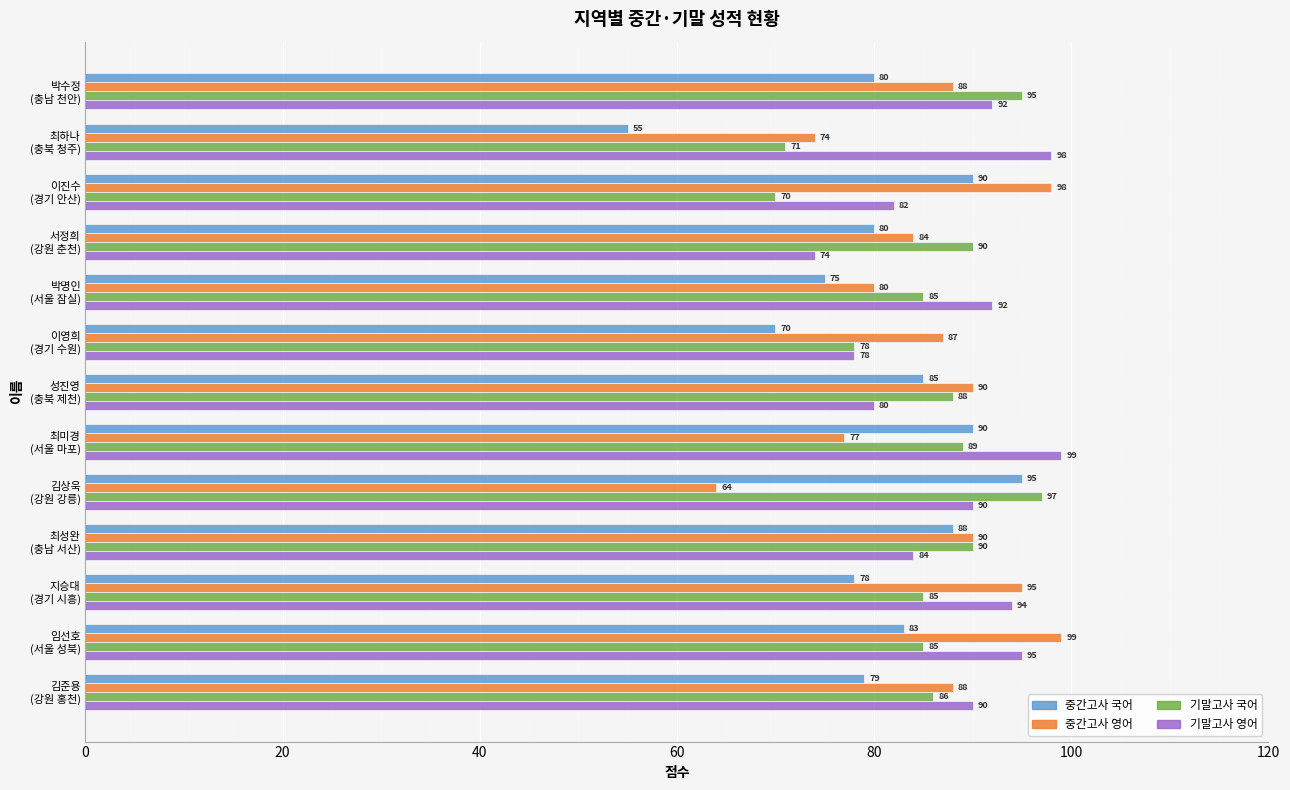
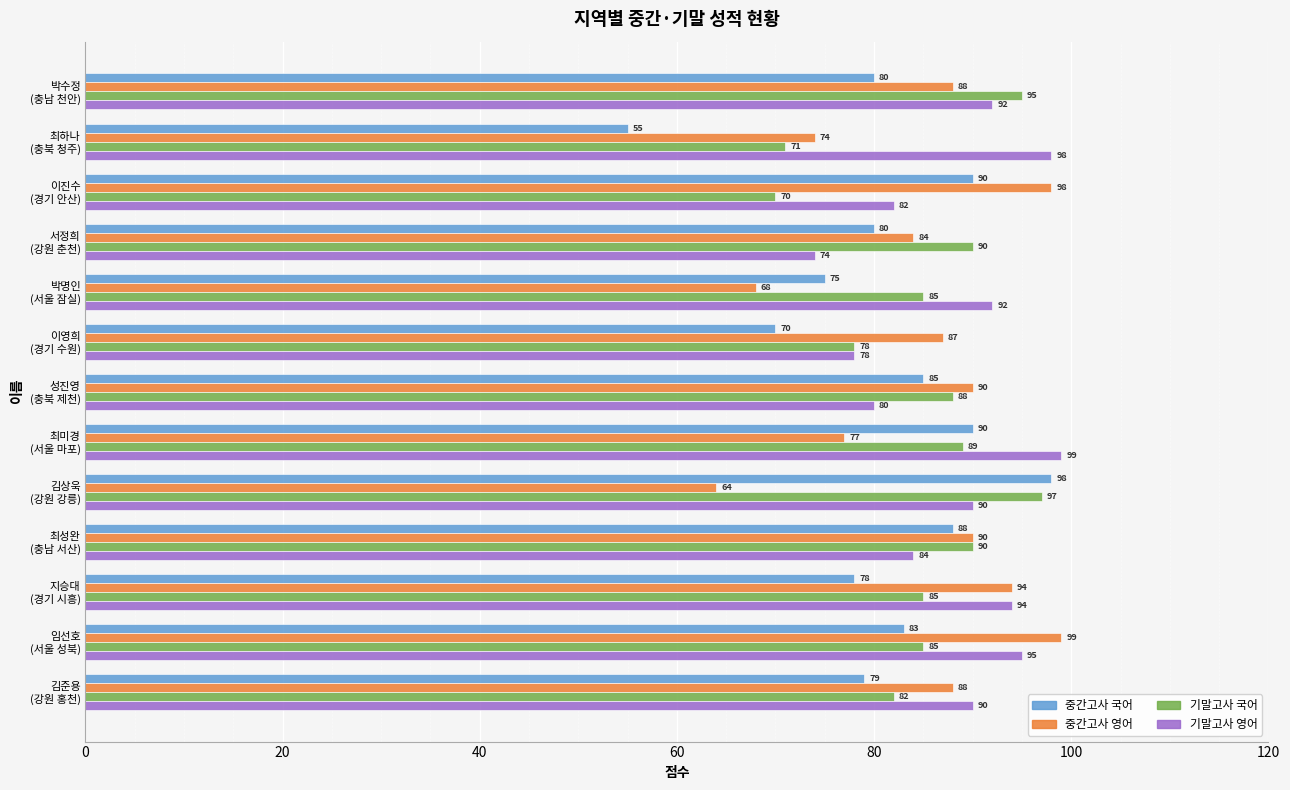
중간고사 영어, 박명인 (서울 잠실): 80 -> 68
중간고사 국어, 김상욱 (강원 강릉): 95 -> 98
중간고사 영어, 지승대 (경기 시흥): 95 -> 94
기말고사 국어, 김준용 (강원 홍천): 86 -> 82
